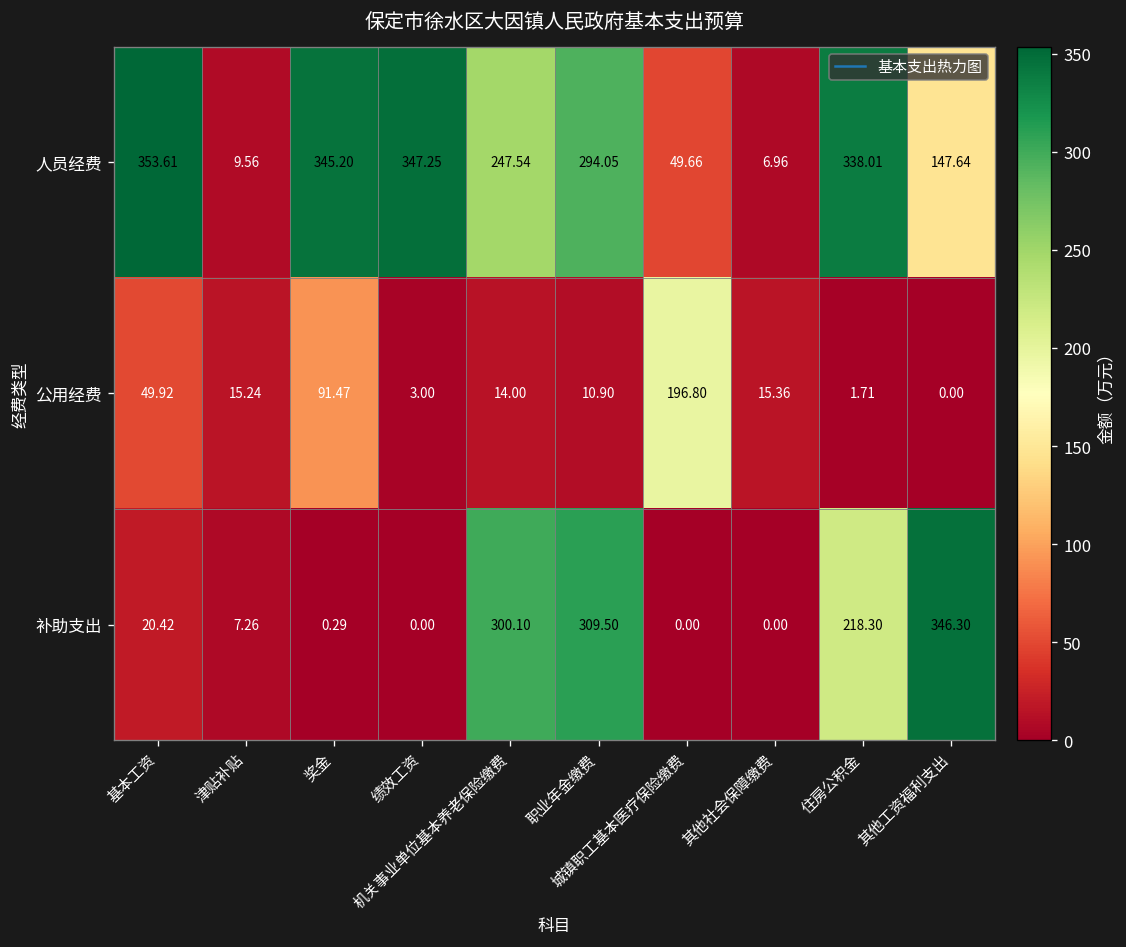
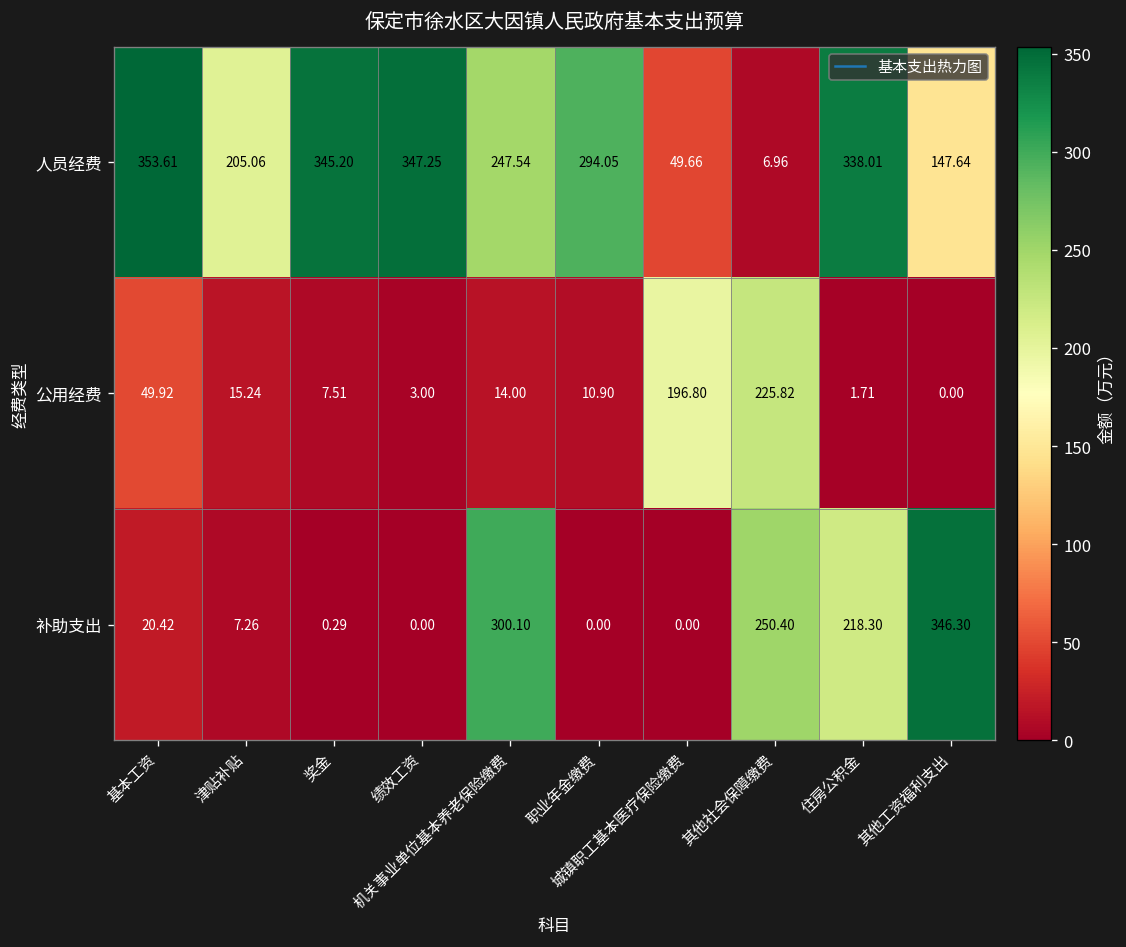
人员经费, 津贴补贴: 9.56 -> 205.06
公用经费, 奖金: 91.47 -> 7.51
公用经费, 其他社会保障缴费: 15.36 -> 225.82
补助支出, 职业年金缴费: 309.50 -> 0.00
补助支出, 其他社会保障缴费: 0.00 -> 250.40
